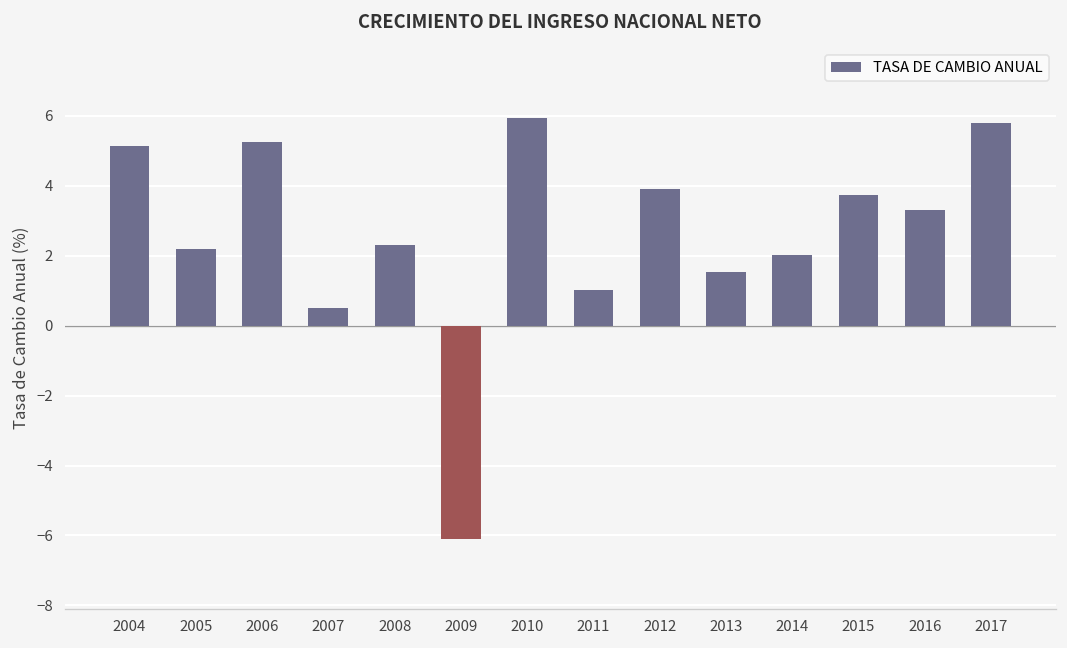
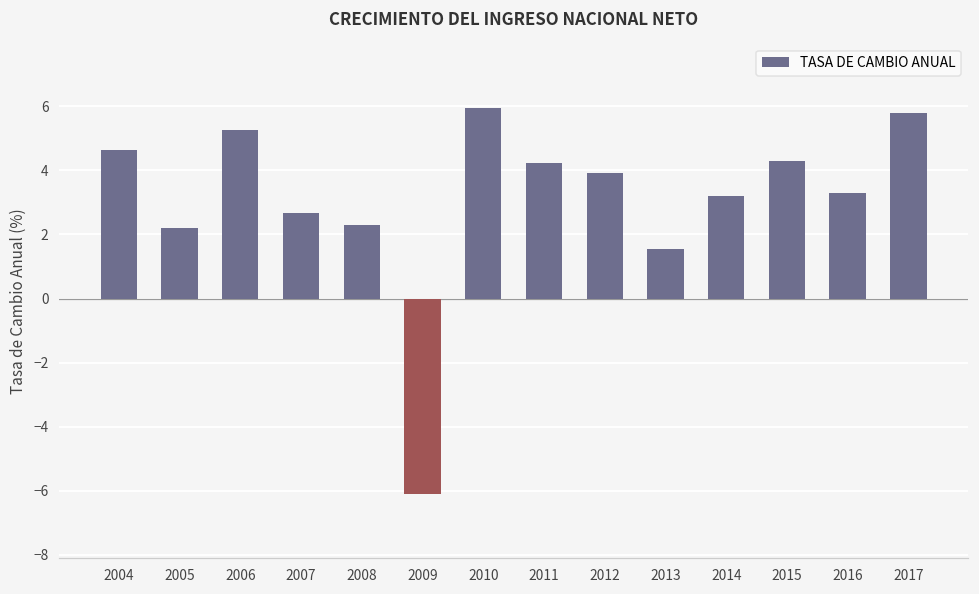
2004: 5.1 -> 4.6
2007: 0.5 -> 2.7
2011: 1.0 -> 4.2
2014: 2.0 -> 3.2
2015: 3.7 -> 4.3
